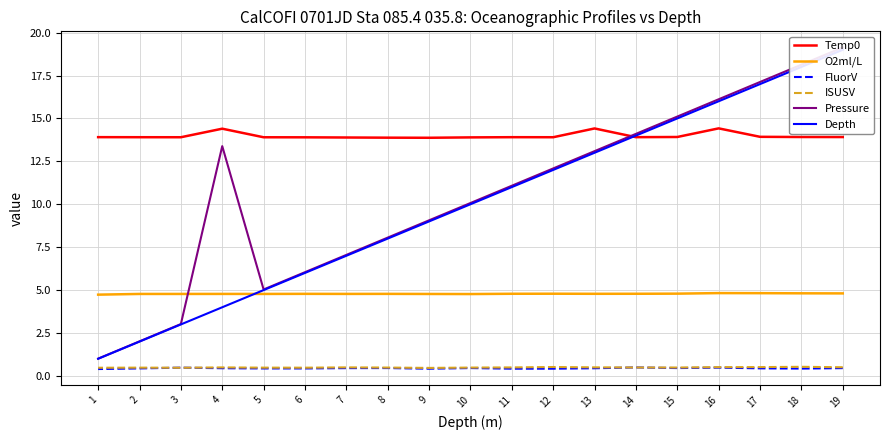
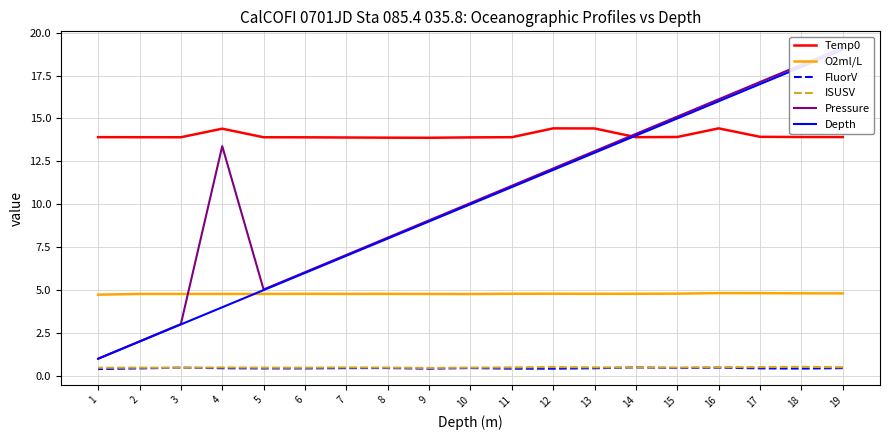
Temp0, 12: 13.9 -> 14.4
